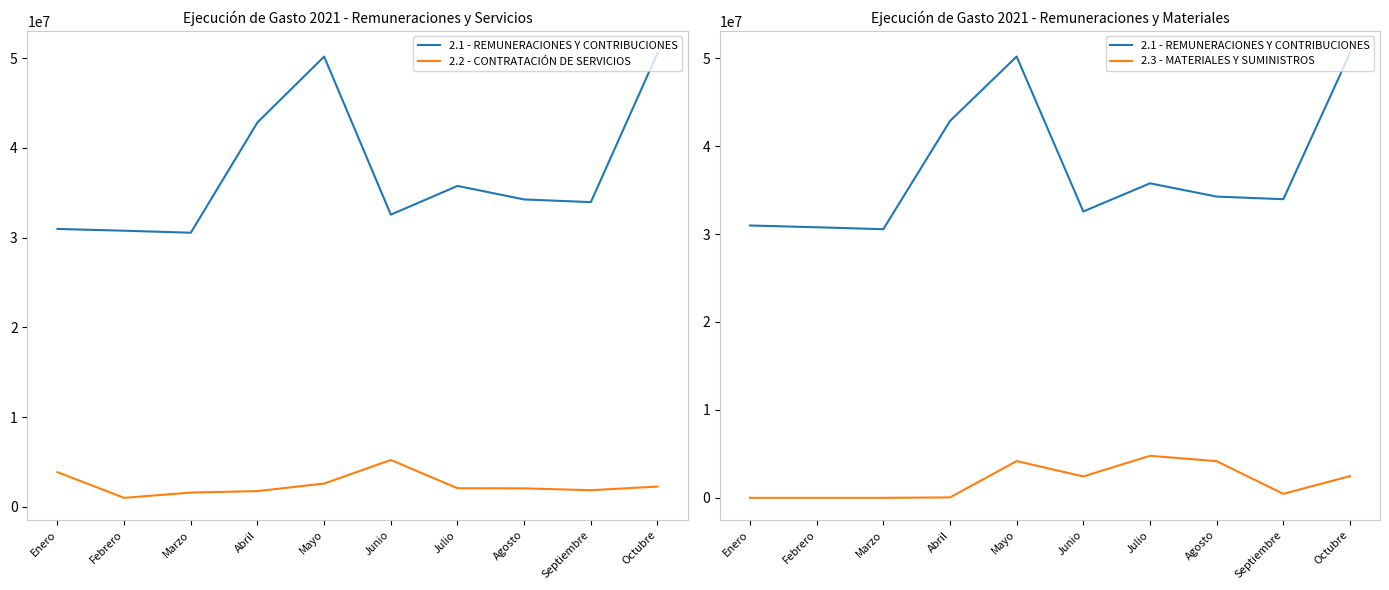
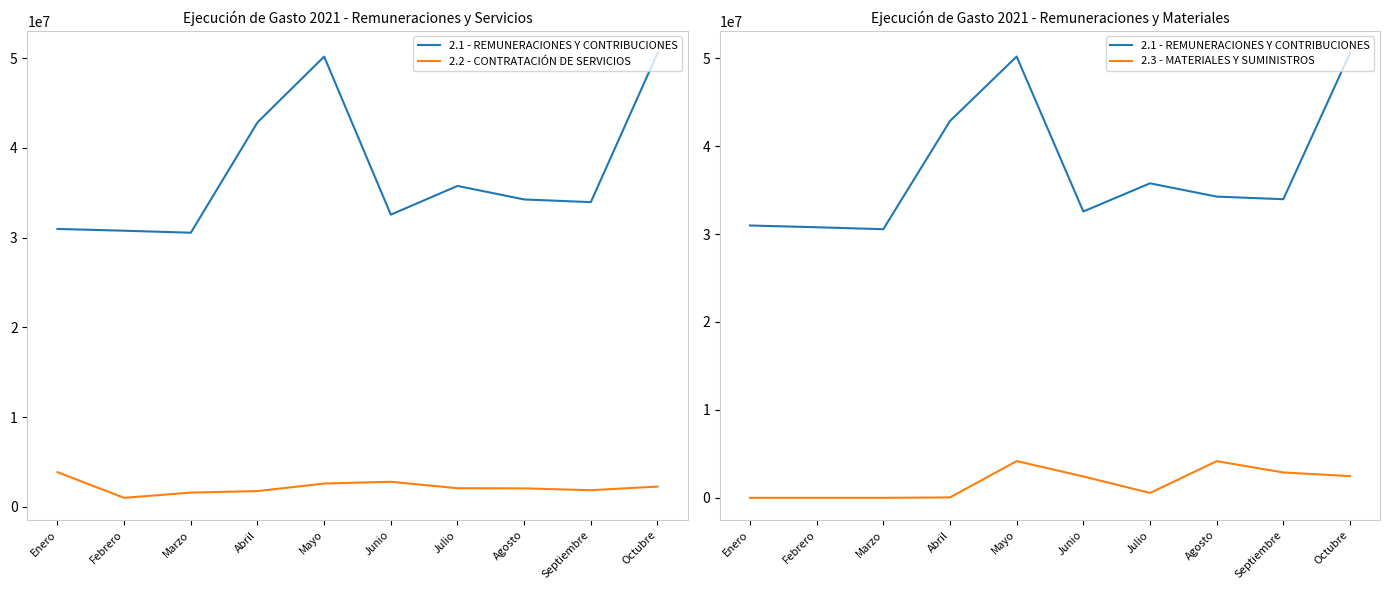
Ejecución de Gasto 2021 - Remuneraciones y Servicios, 2.2 - CONTRATACIÓN DE SERVICIOS, Junio: 5000000 -> 3000000
Ejecución de Gasto 2021 - Remuneraciones y Materiales, 2.3 - MATERIALES Y SUMINISTROS, Julio: 5000000 -> 1000000
Ejecución de Gasto 2021 - Remuneraciones y Materiales, 2.3 - MATERIALES Y SUMINISTROS, Septiembre: 0 -> 3000000
